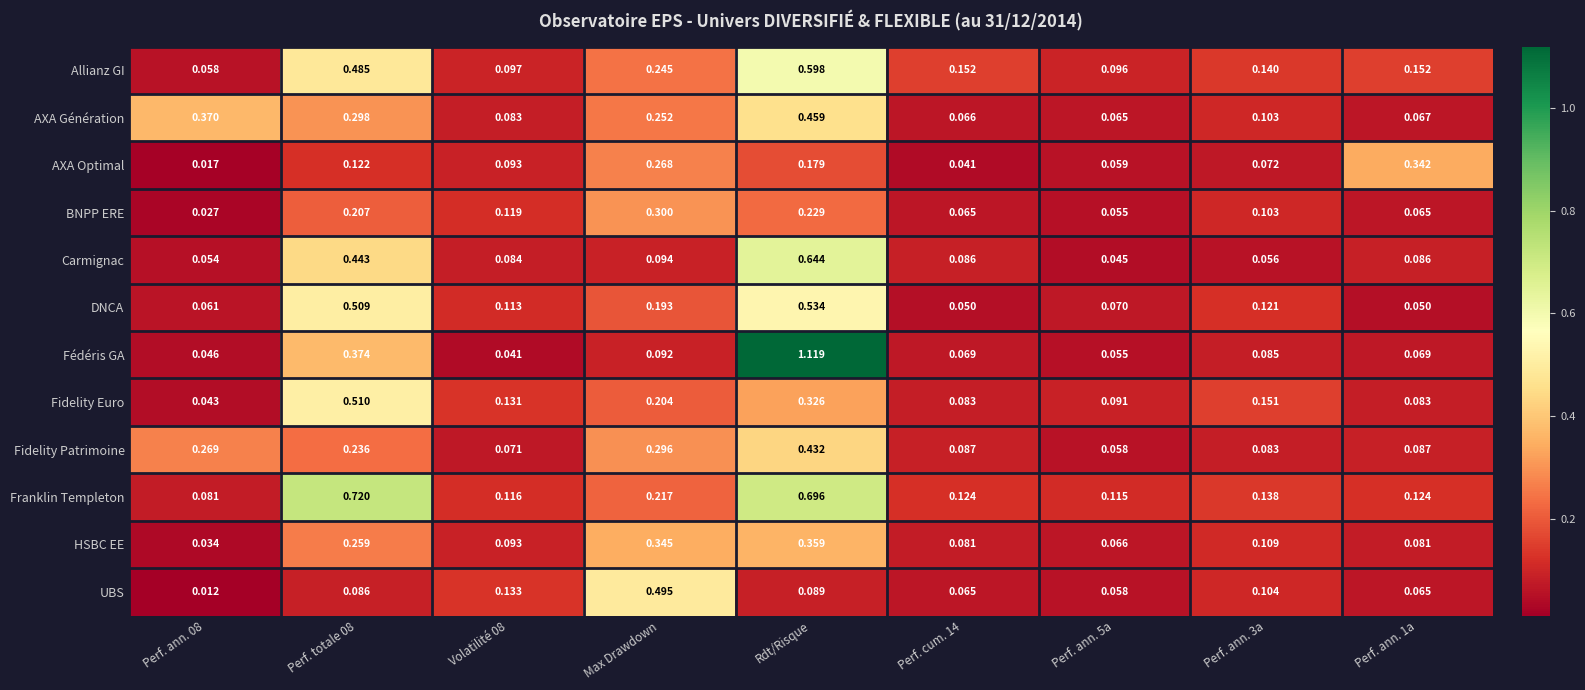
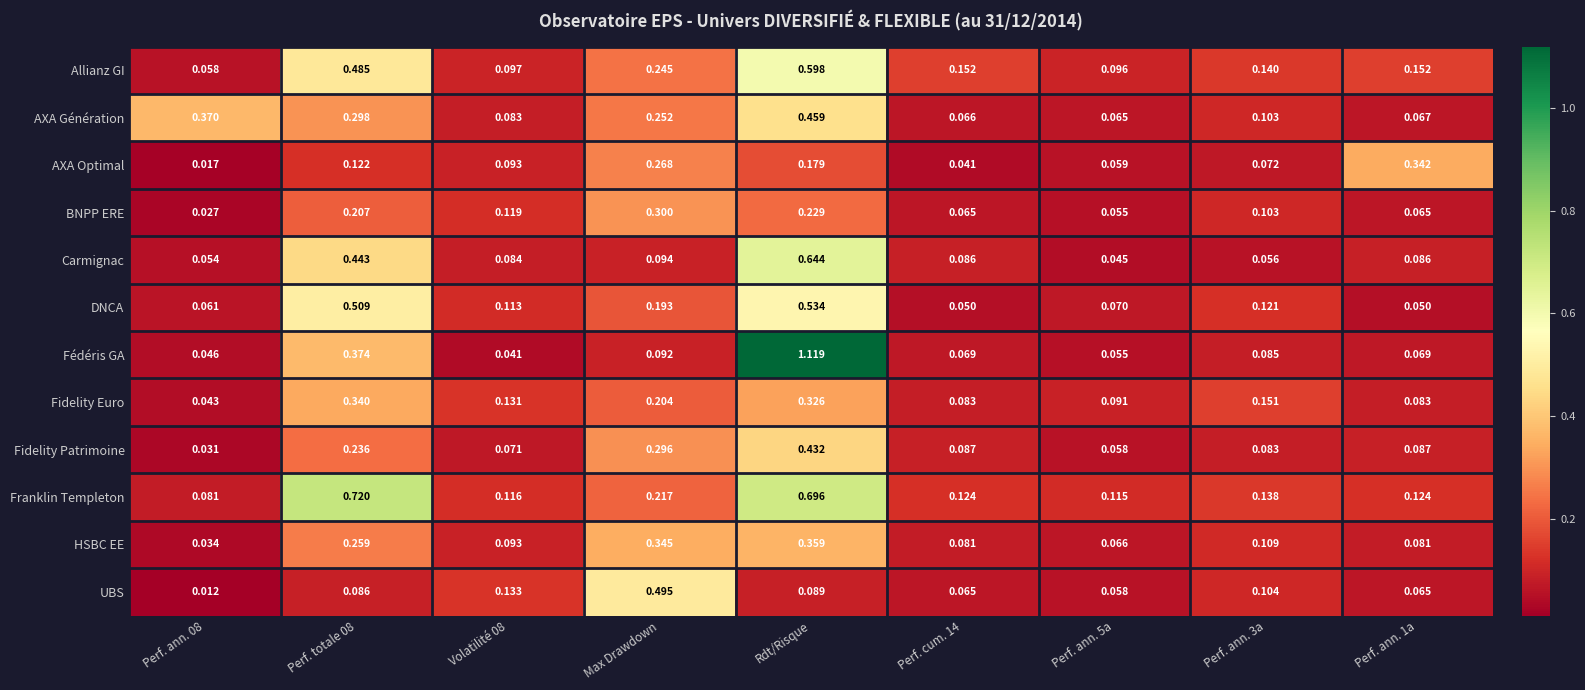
Fidelity Euro, Perf. totale 08: 0.510 -> 0.340
Fidelity Patrimoine, Perf. ann. 08: 0.269 -> 0.031
